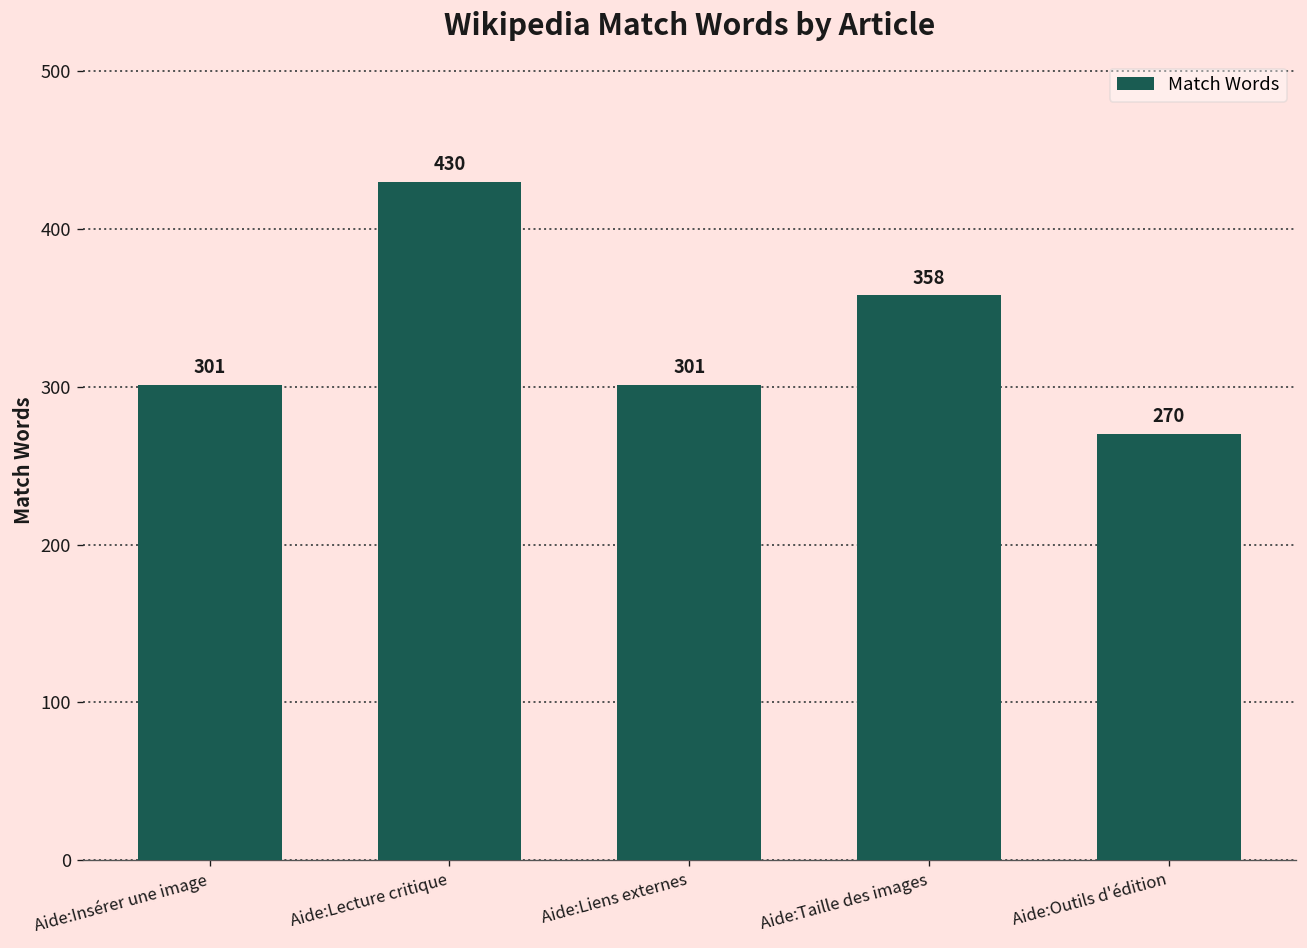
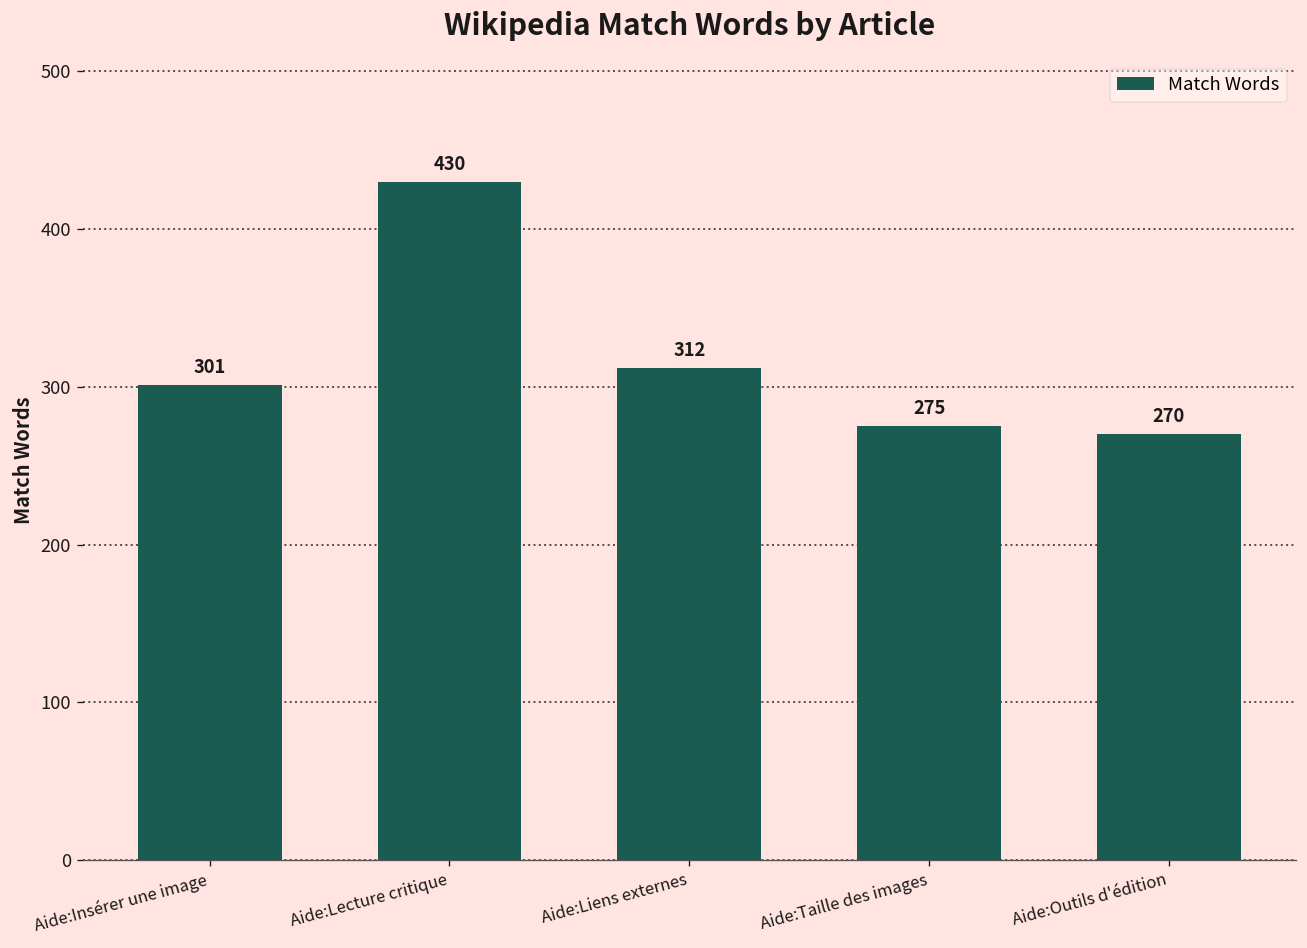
Aide:Liens externes: 301 -> 312
Aide:Taille des images: 358 -> 275
